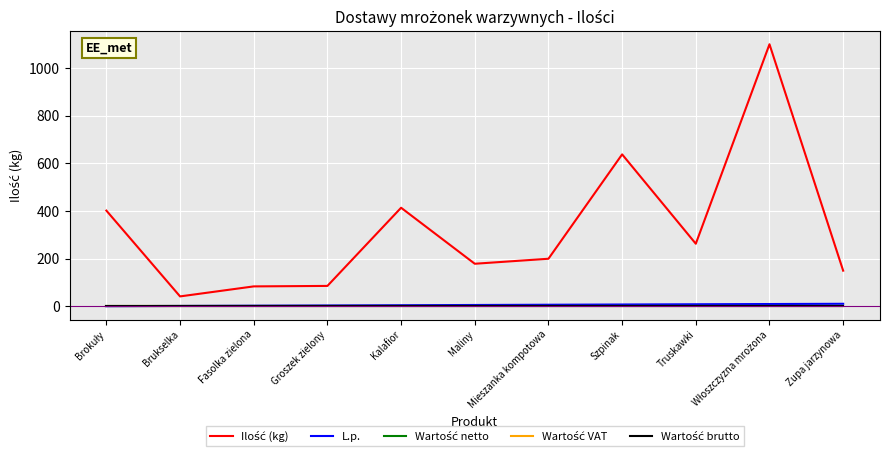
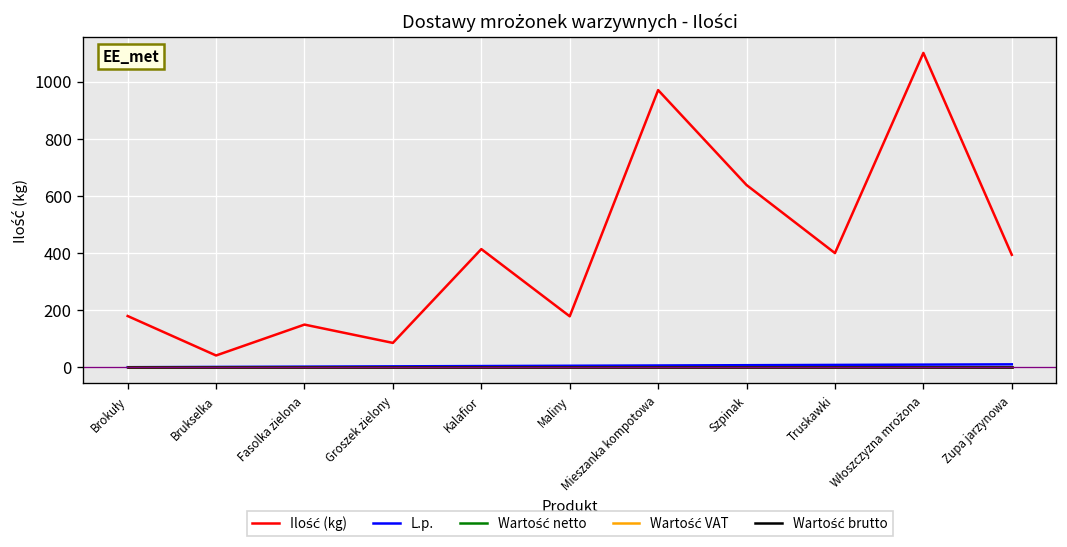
Ilość (kg), Brokuły: 400 -> 180
Ilość (kg), Fasolka zielona: 80 -> 150
Ilość (kg), Mieszanka kompotowa: 200 -> 970
Ilość (kg), Truskawki: 260 -> 400
Ilość (kg), Zupa jarzynowa: 150 -> 390
